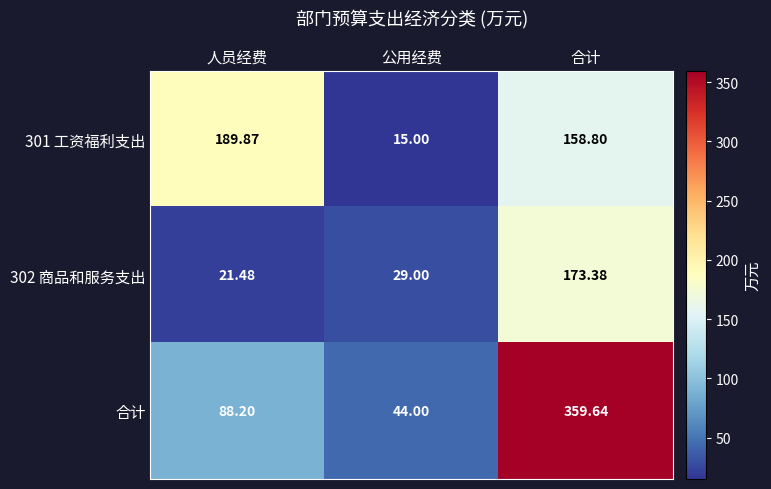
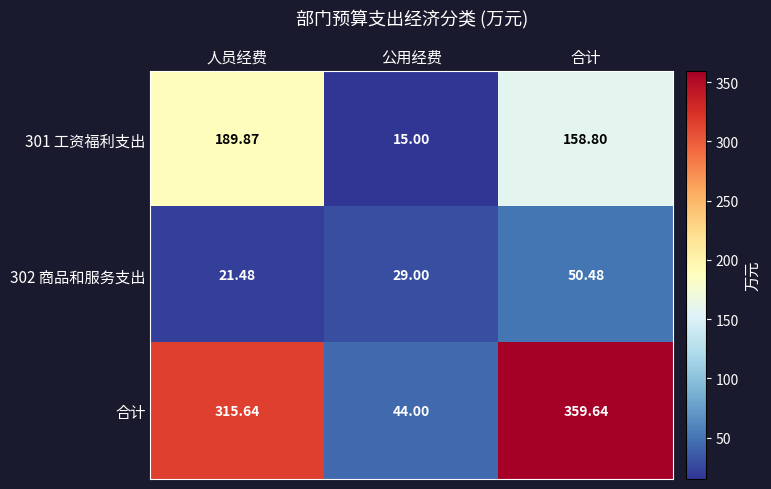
302 商品和服务支出, 合计: 173.38 -> 50.48
合计, 人员经费: 88.20 -> 315.64
